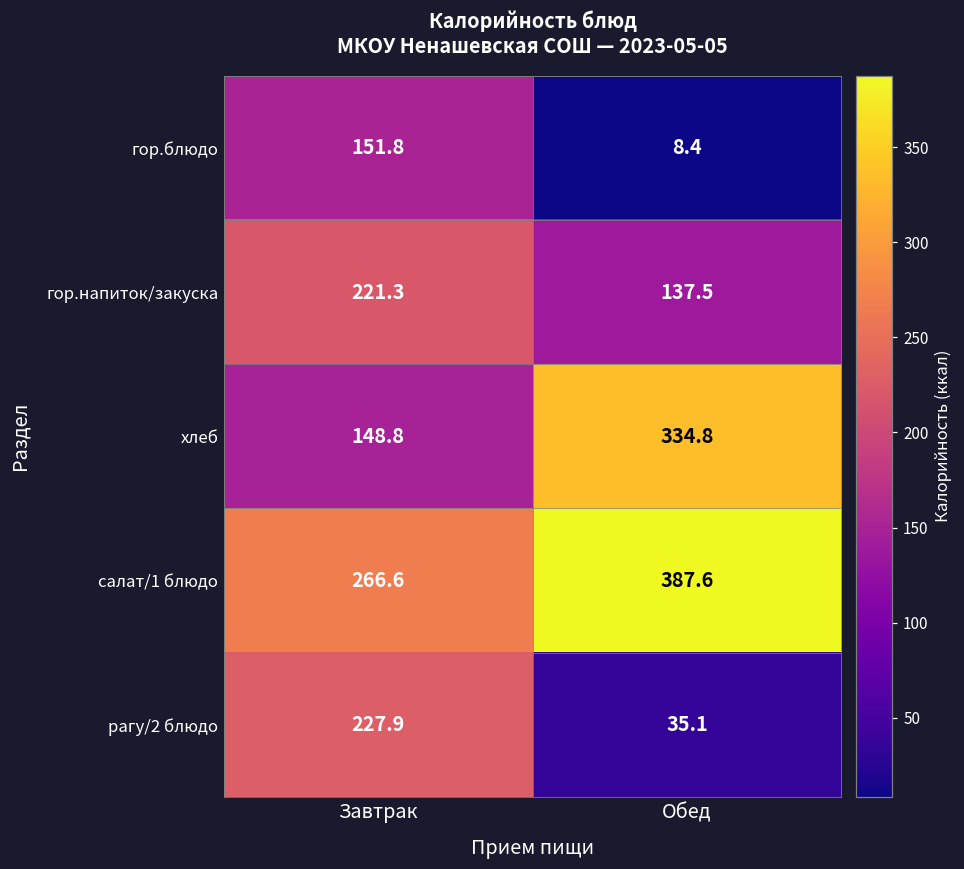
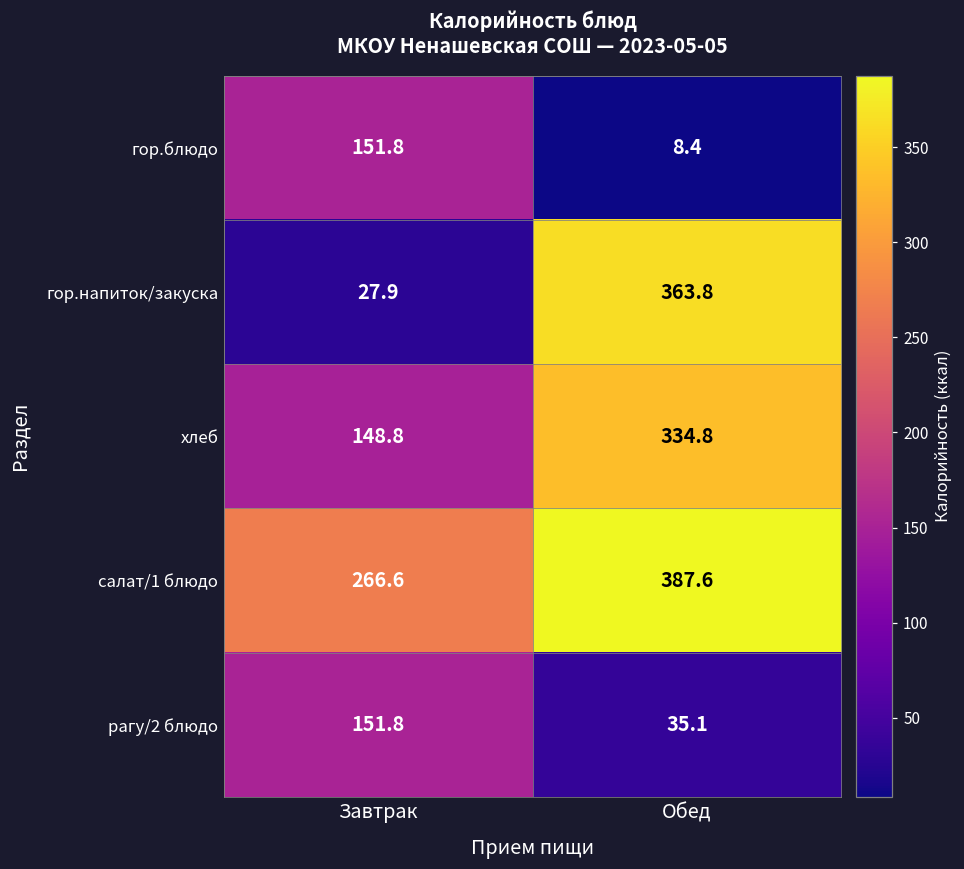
гор.напиток/закуска, Завтрак: 221.3 -> 27.9
гор.напиток/закуска, Обед: 137.5 -> 363.8
рагу/2 блюдо, Завтрак: 227.9 -> 151.8
